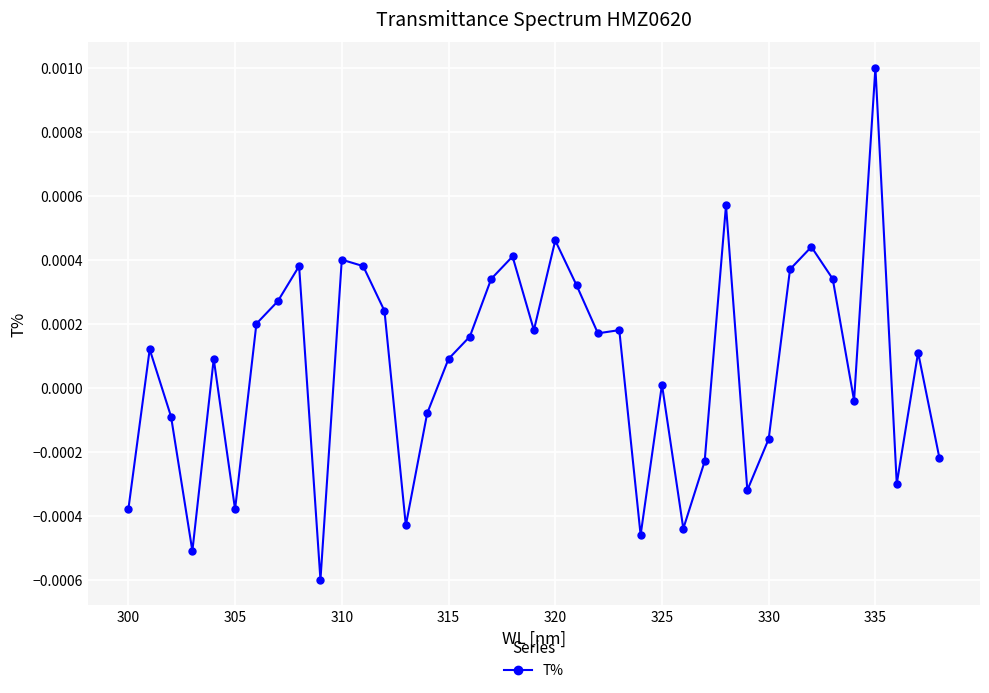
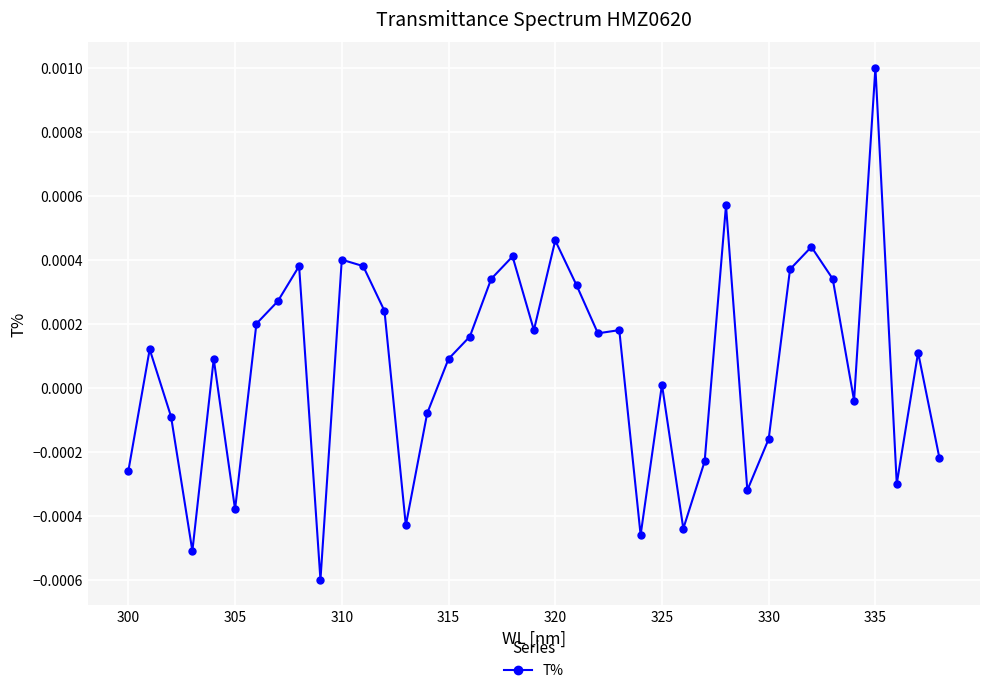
300: -0.00038 -> -0.00026
